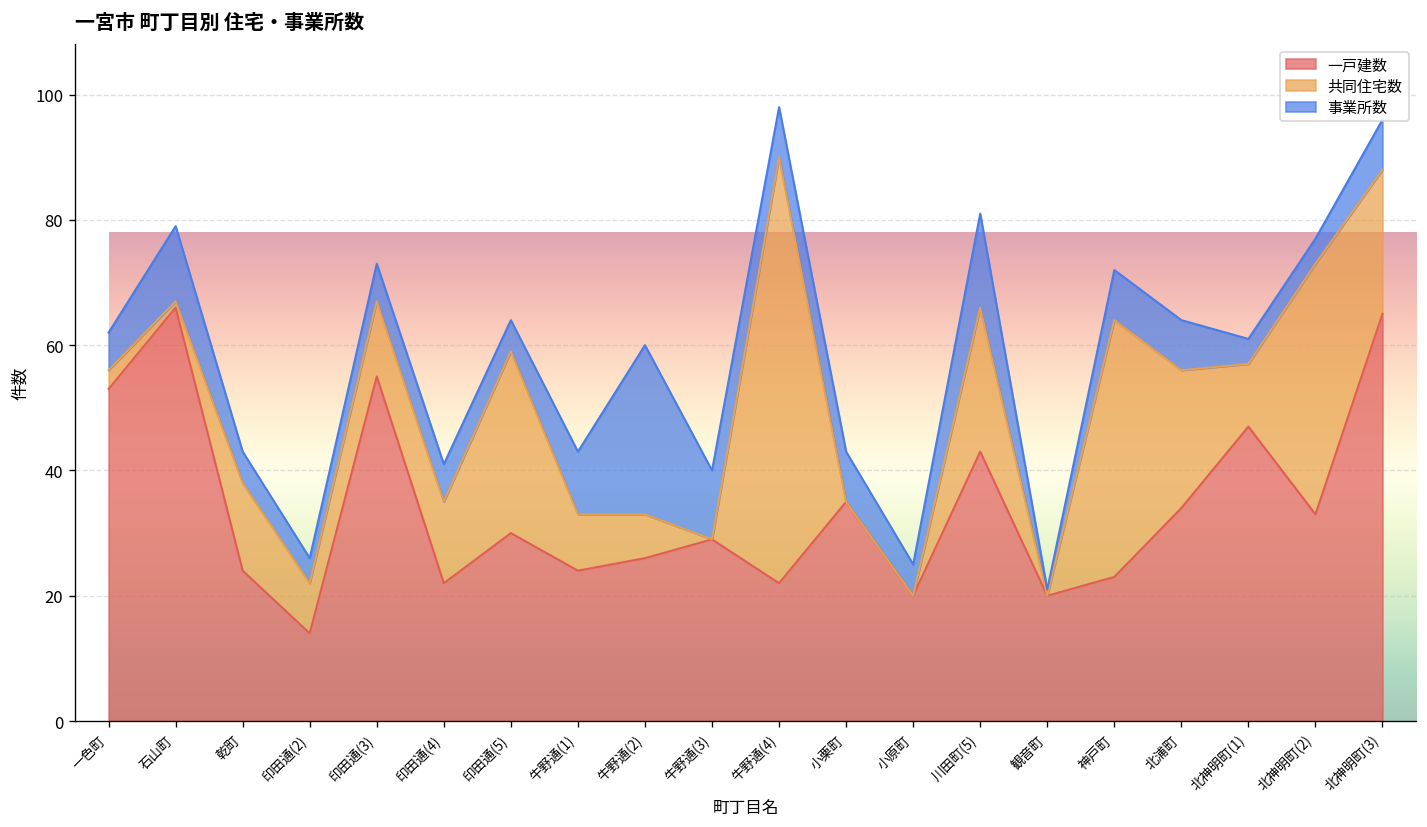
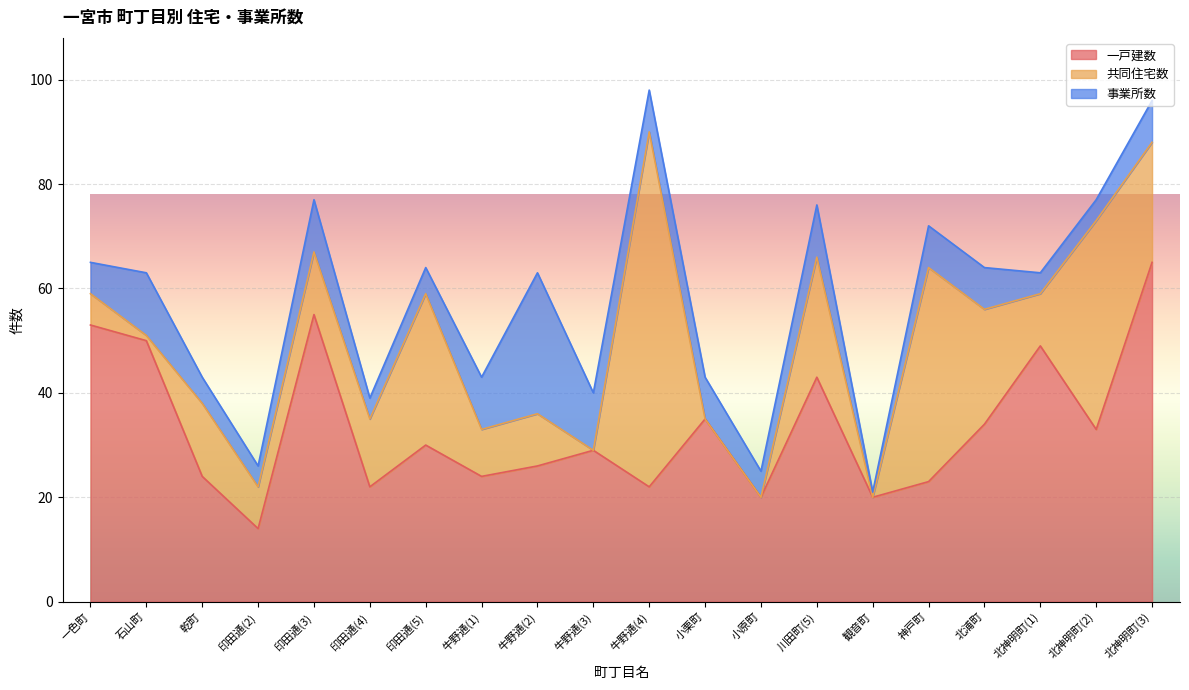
共同住宅数, 一色町: 3 -> 6
一戸建数, 石山町: 66 -> 50
事業所数, 印田通(3): 6 -> 10
事業所数, 印田通(4): 6 -> 4
共同住宅数, 牛野通(2): 7 -> 10
事業所数, 川田町(5): 15 -> 10
一戸建数, 北神明町(1): 47 -> 49
